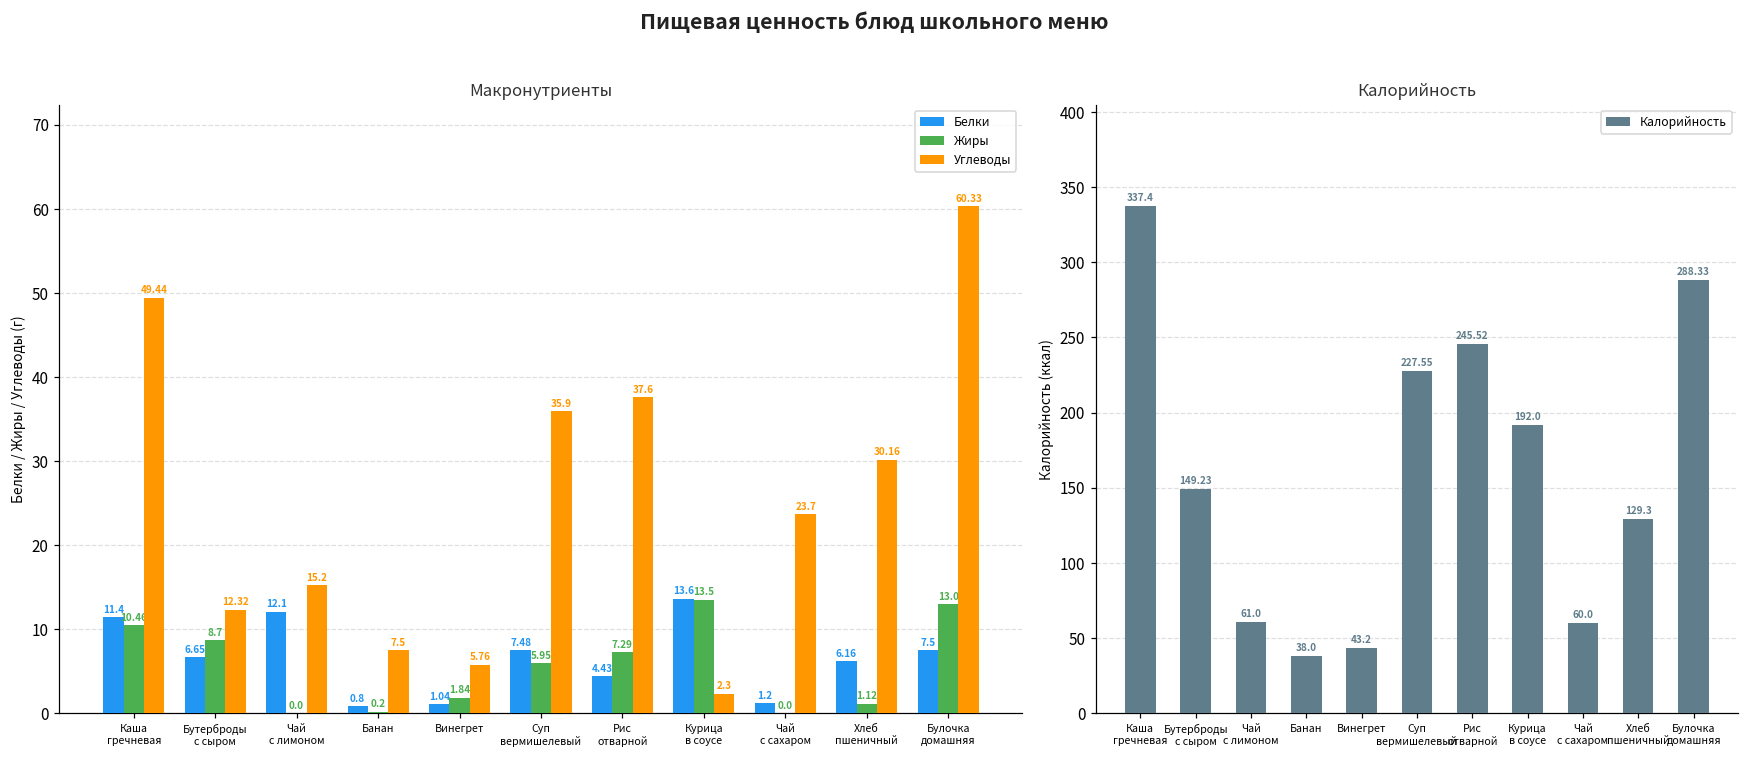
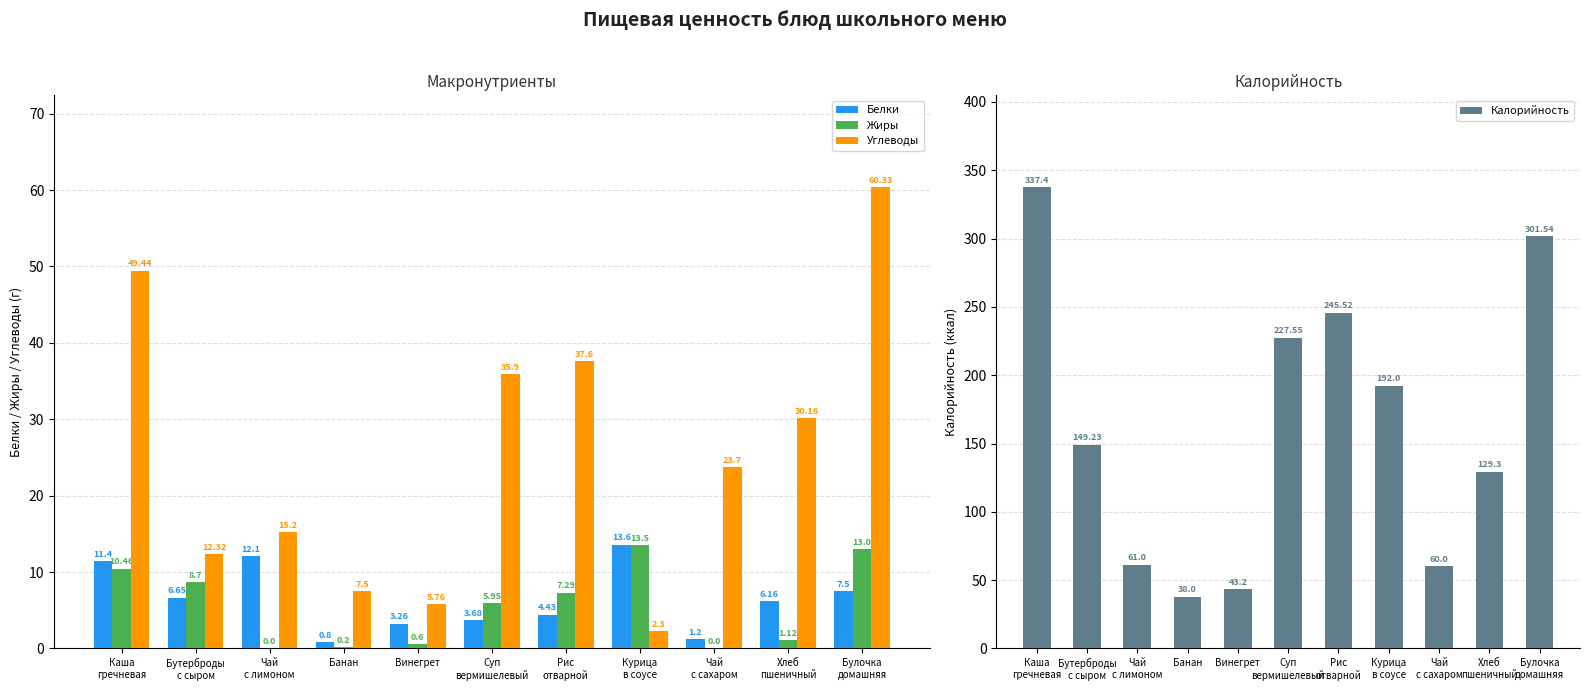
Макронутриенты, Белки, Винегрет: 1.04 -> 3.26
Макронутриенты, Жиры, Винегрет: 1.84 -> 0.6
Макронутриенты, Белки, Суп вермишелевый: 7.48 -> 3.68
Калорийность, Булочка домашняя: 288.33 -> 301.54
